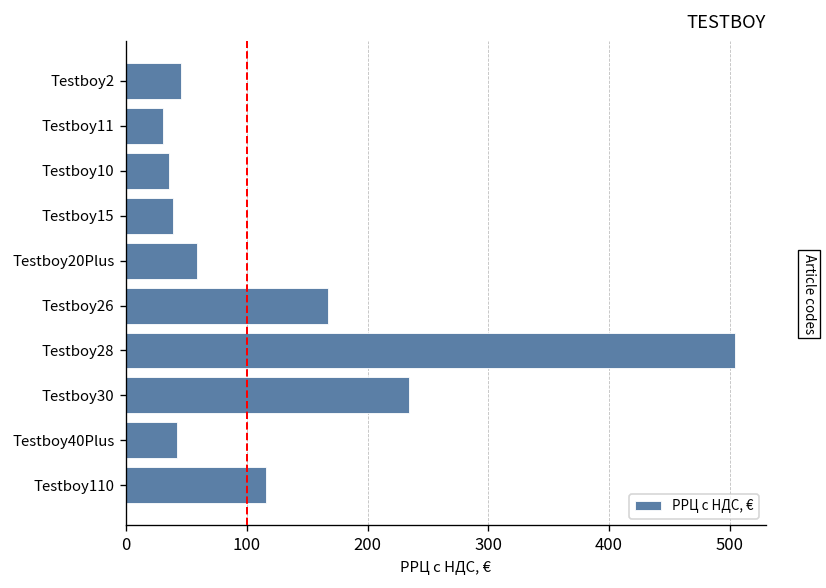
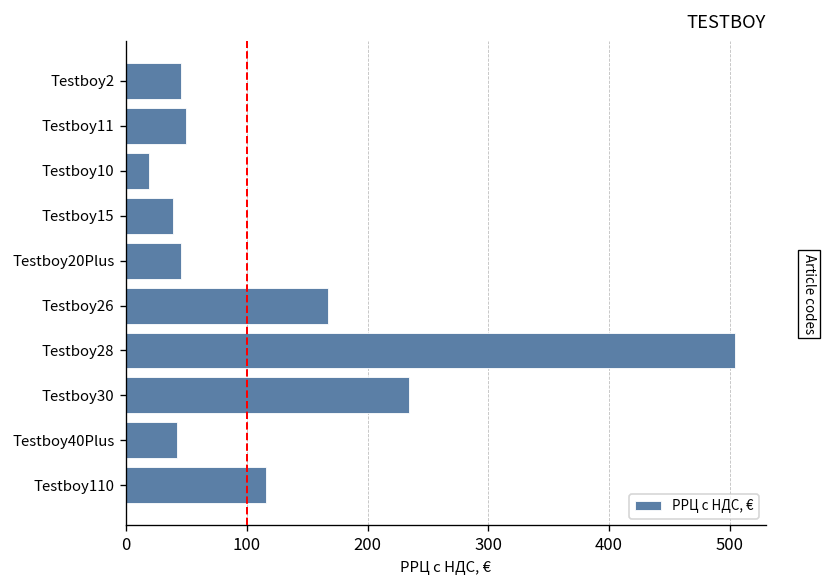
Testboy11: 31 -> 49
Testboy10: 35 -> 19
Testboy20Plus: 59 -> 46
